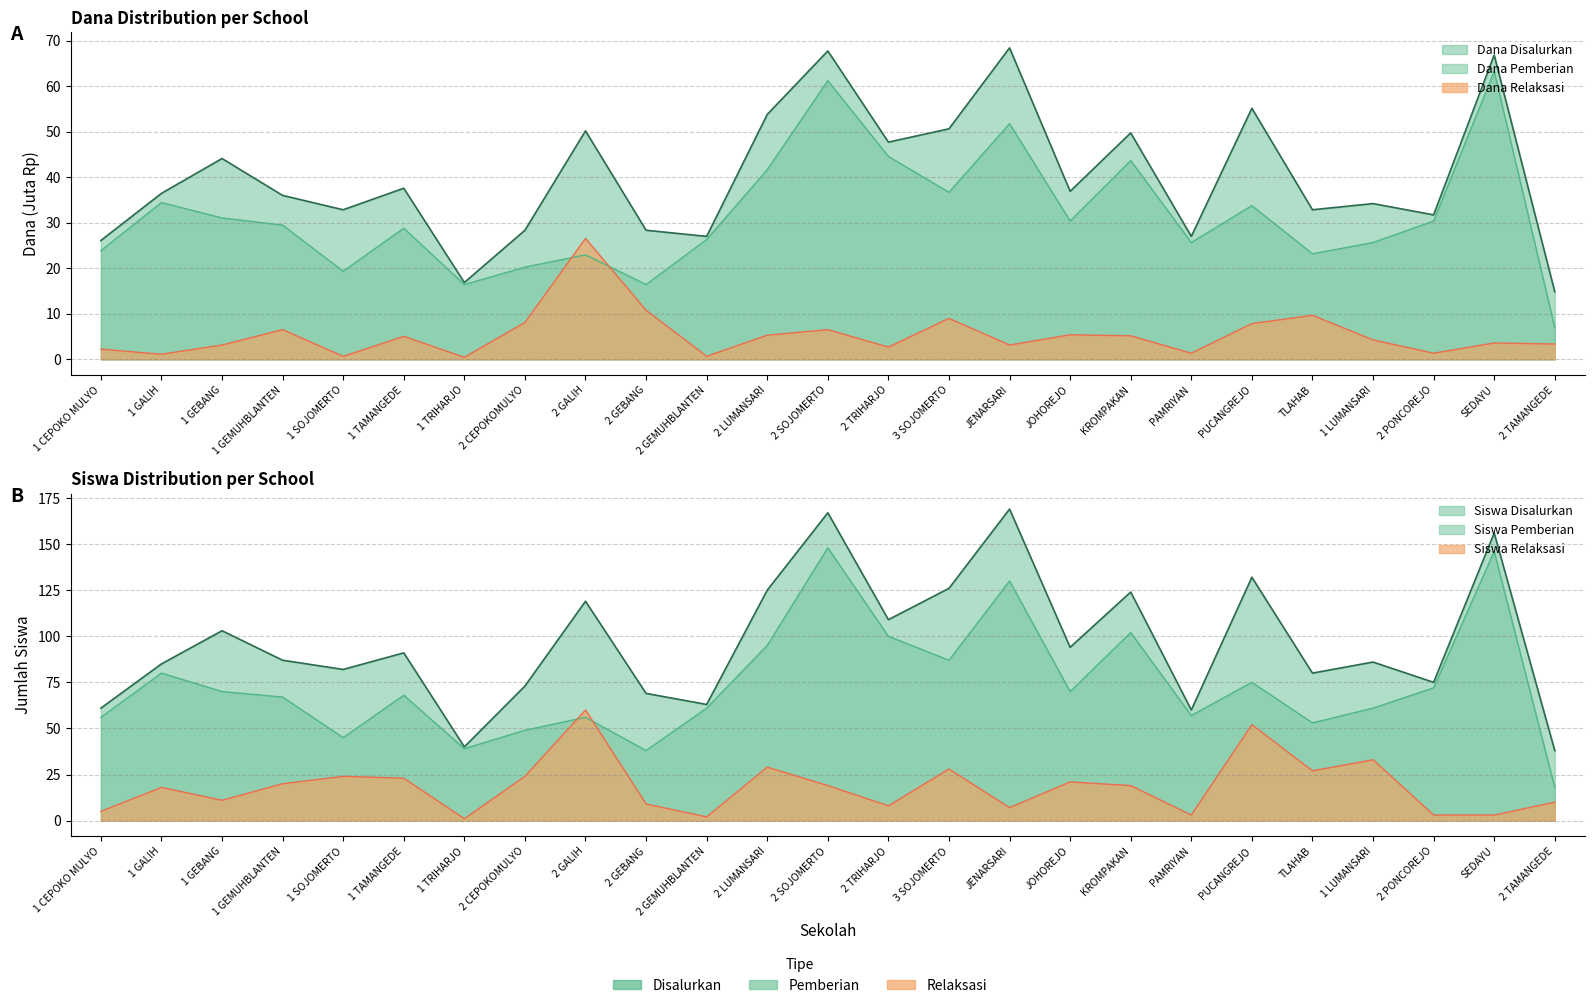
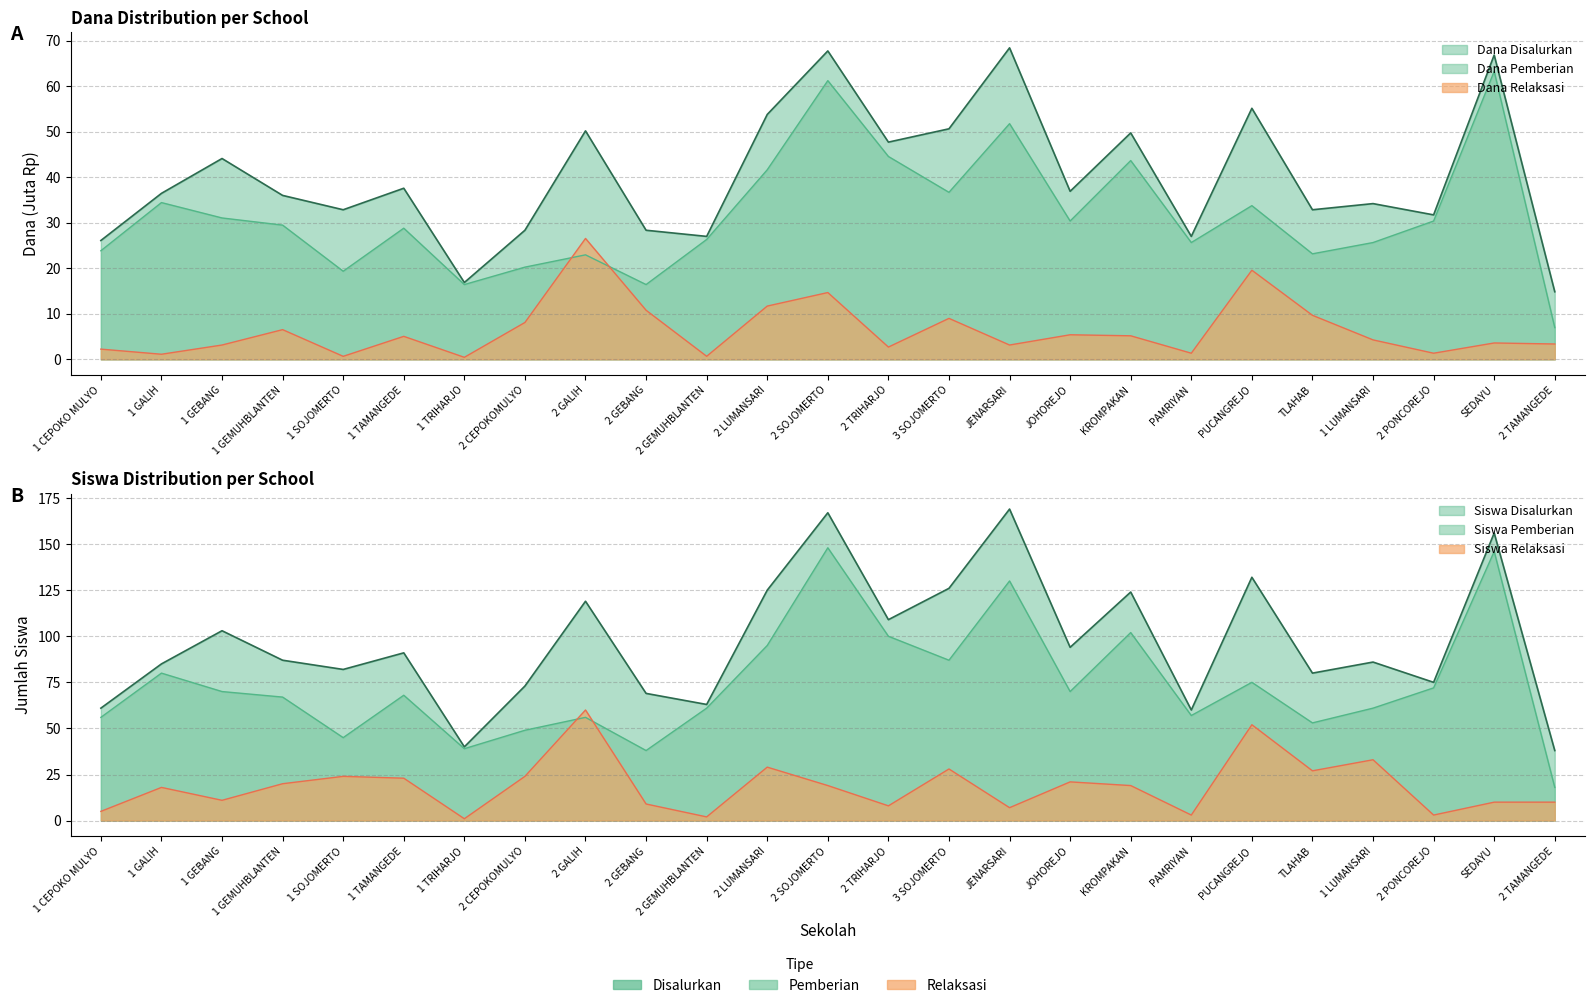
Dana Distribution per School, Dana Relaksasi, 2 LUMANSARI: 5 -> 12
Dana Distribution per School, Dana Relaksasi, 2 SOJOMERTO: 7 -> 15
Dana Distribution per School, Dana Relaksasi, PUCANGREJO: 8 -> 20
Siswa Distribution per School, Siswa Relaksasi, SEDAYU: 3 -> 10
